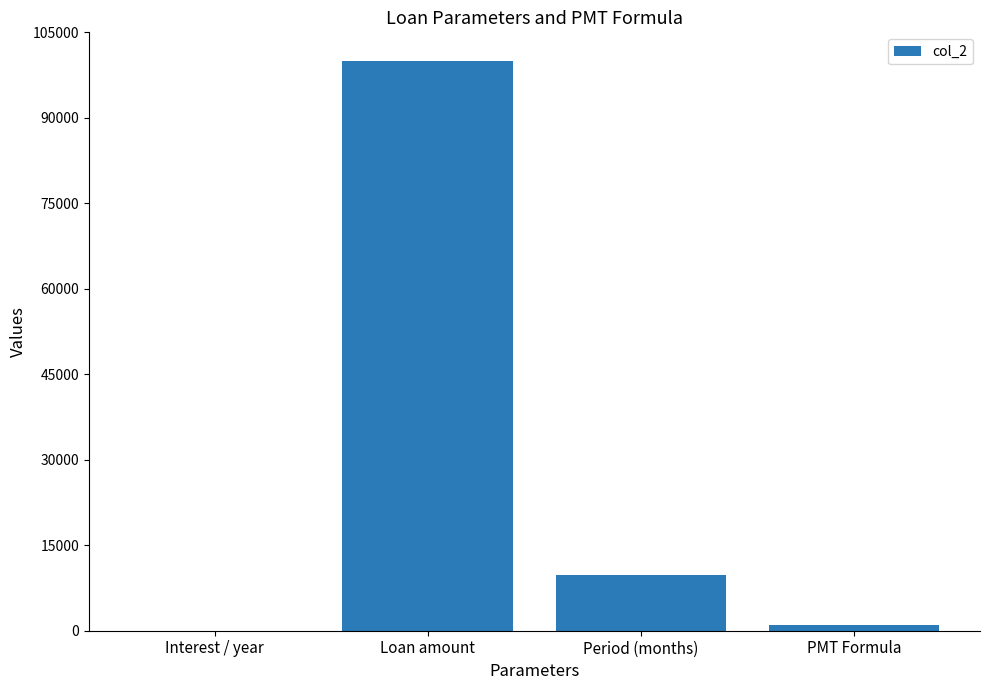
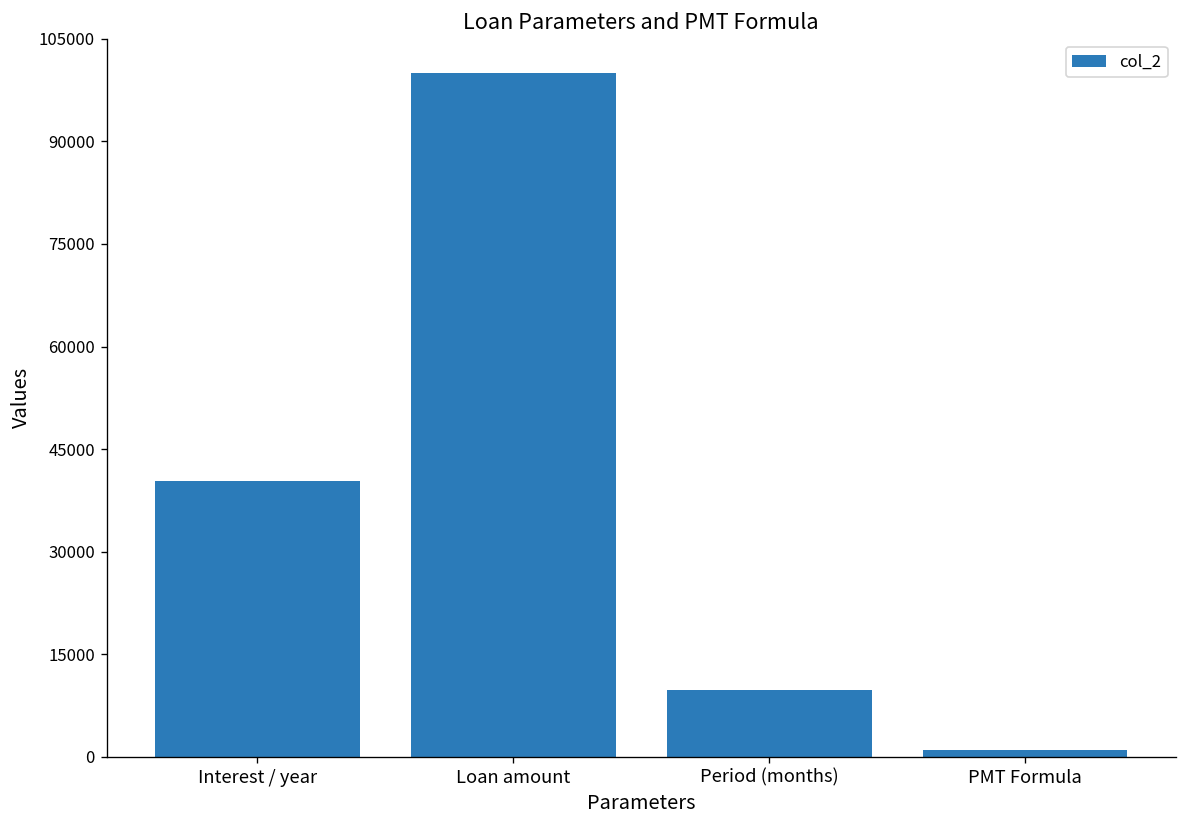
Interest / year: 0 -> 40000
